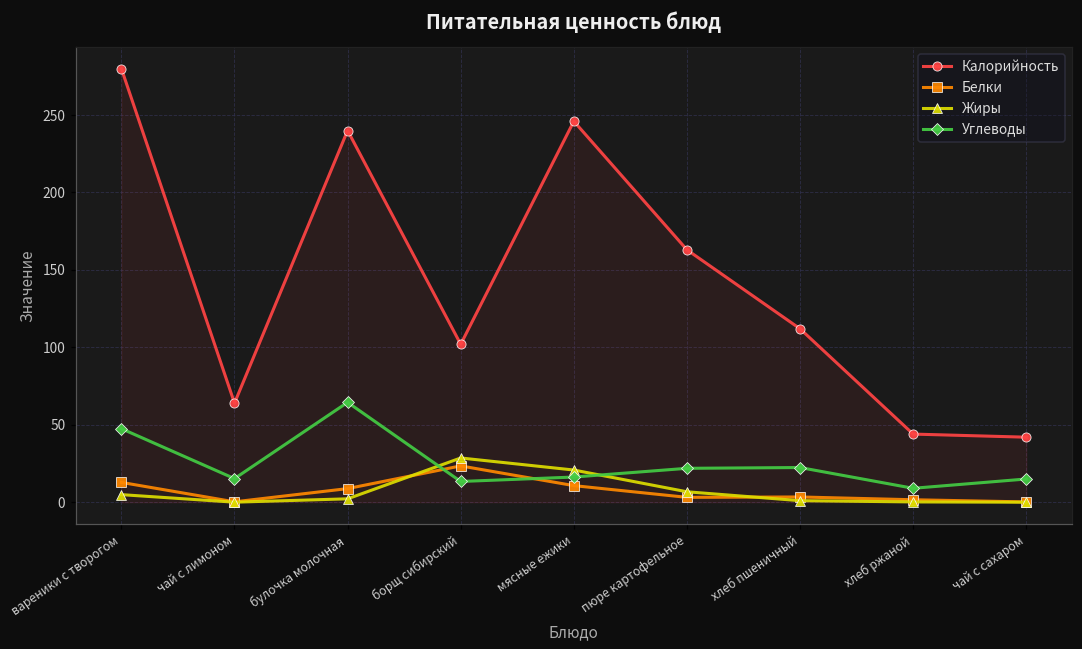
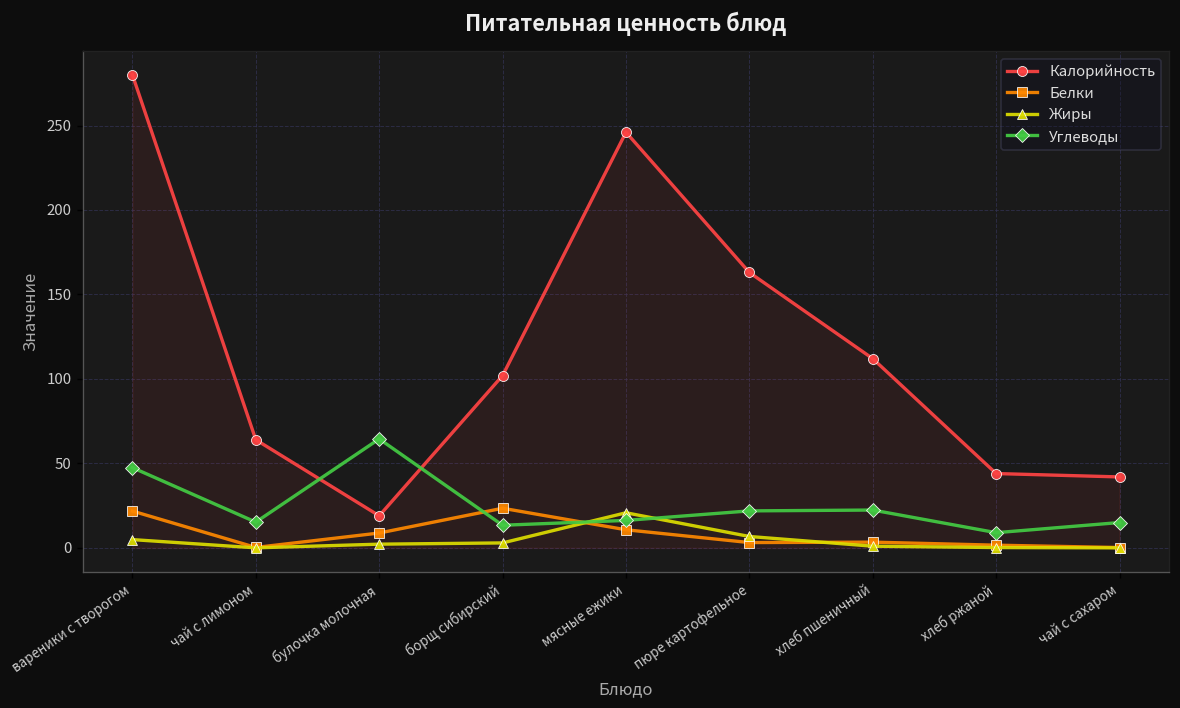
Белки, вареники с творогом: 13 -> 22
Калорийность, булочка молочная: 240 -> 19
Жиры, борщ сибирский: 29 -> 3
